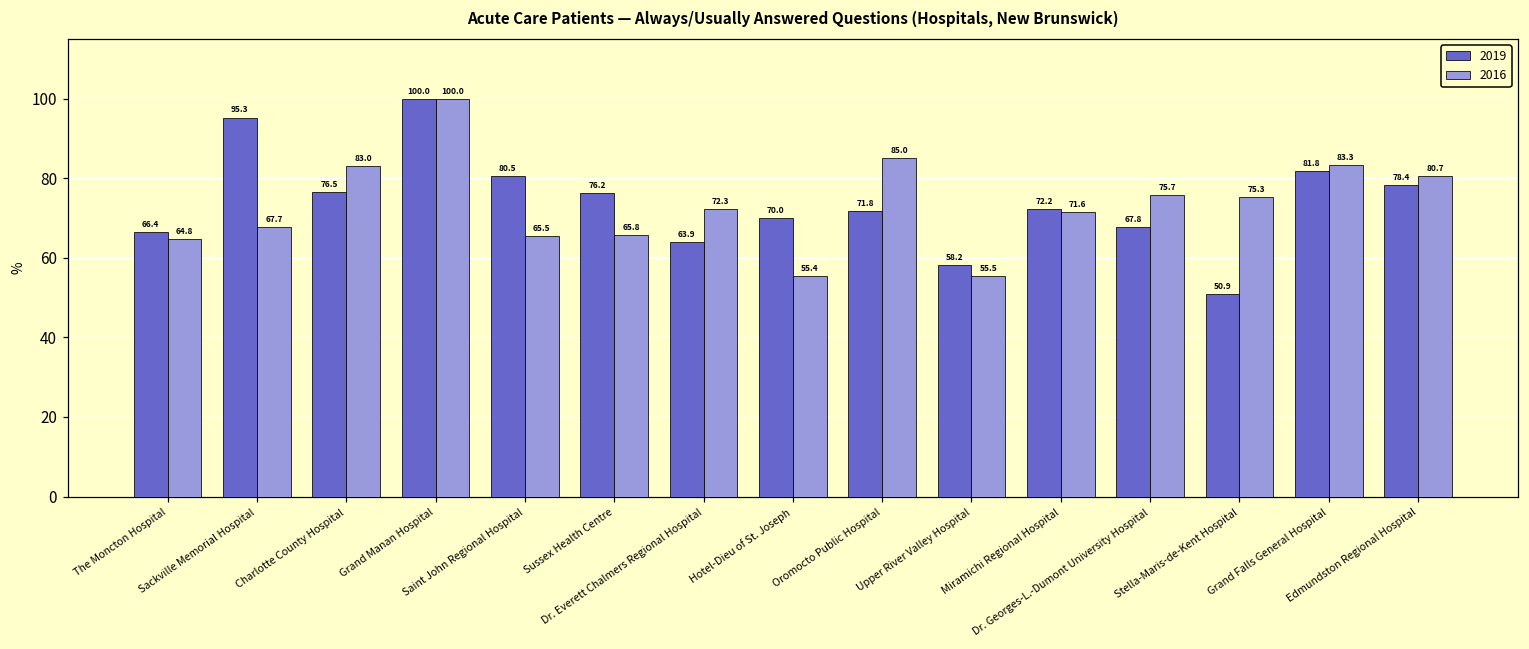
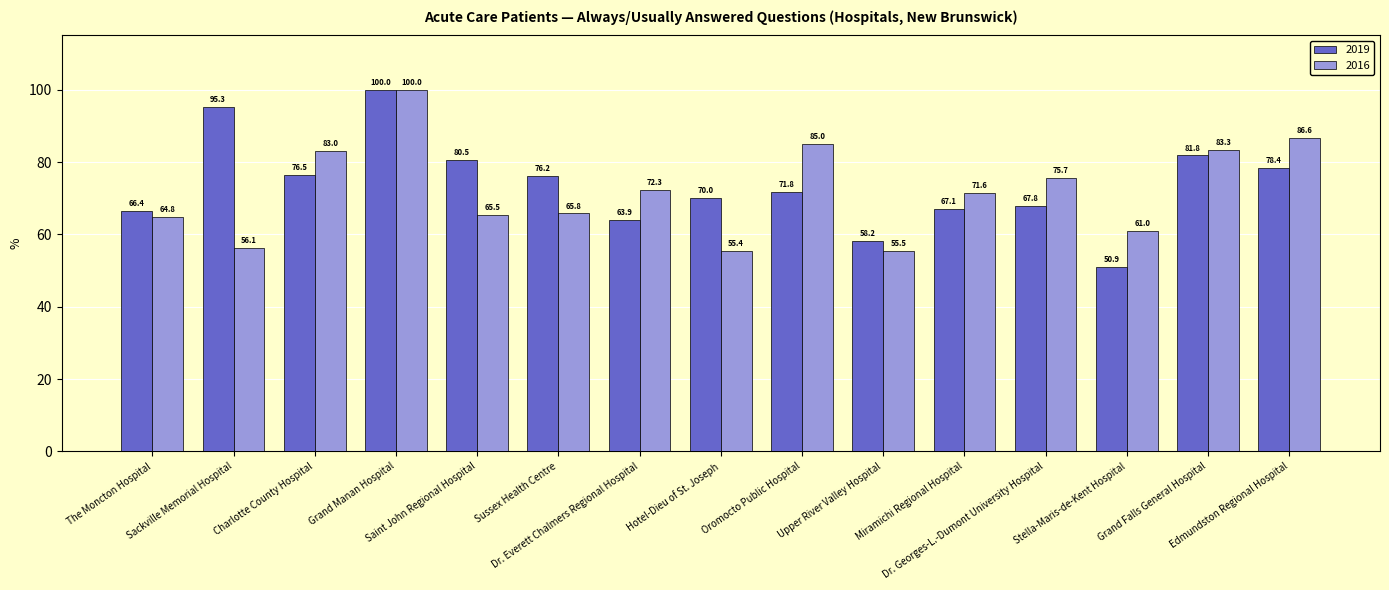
2016, Sackville Memorial Hospital: 67.7 -> 56.1
2019, Miramichi Regional Hospital: 72.2 -> 67.1
2016, Stella-Maris-de-Kent Hospital: 75.3 -> 61.0
2016, Edmundston Regional Hospital: 80.7 -> 86.6
